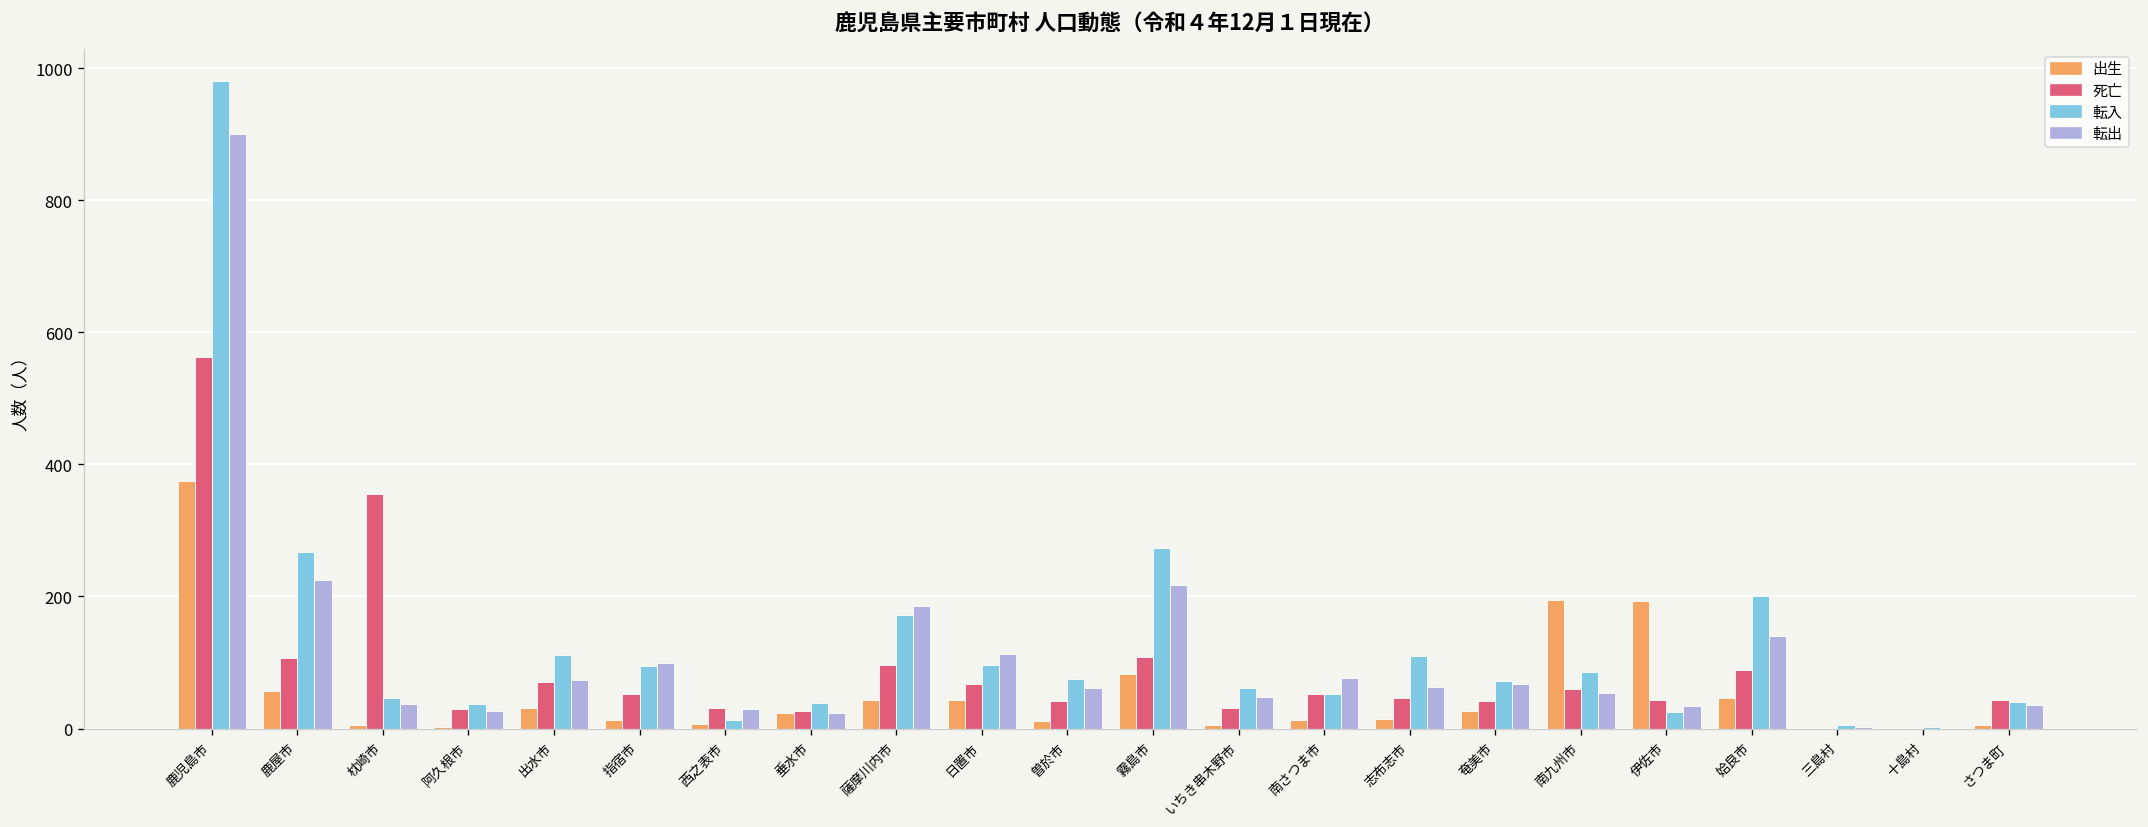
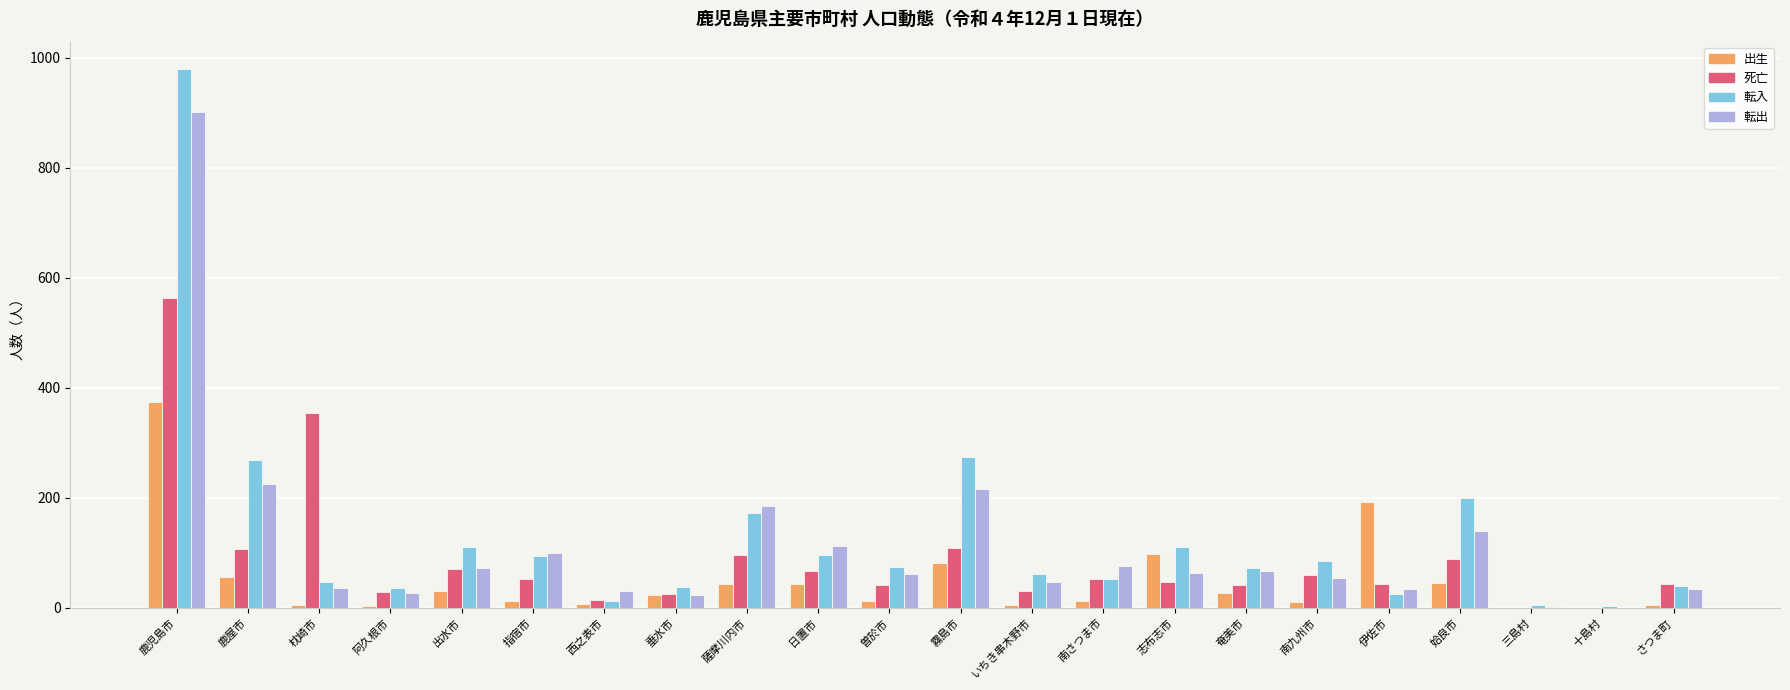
死亡, 西之表市: 30 -> 10
出生, 志布志市: 10 -> 100
出生, 南九州市: 190 -> 10
